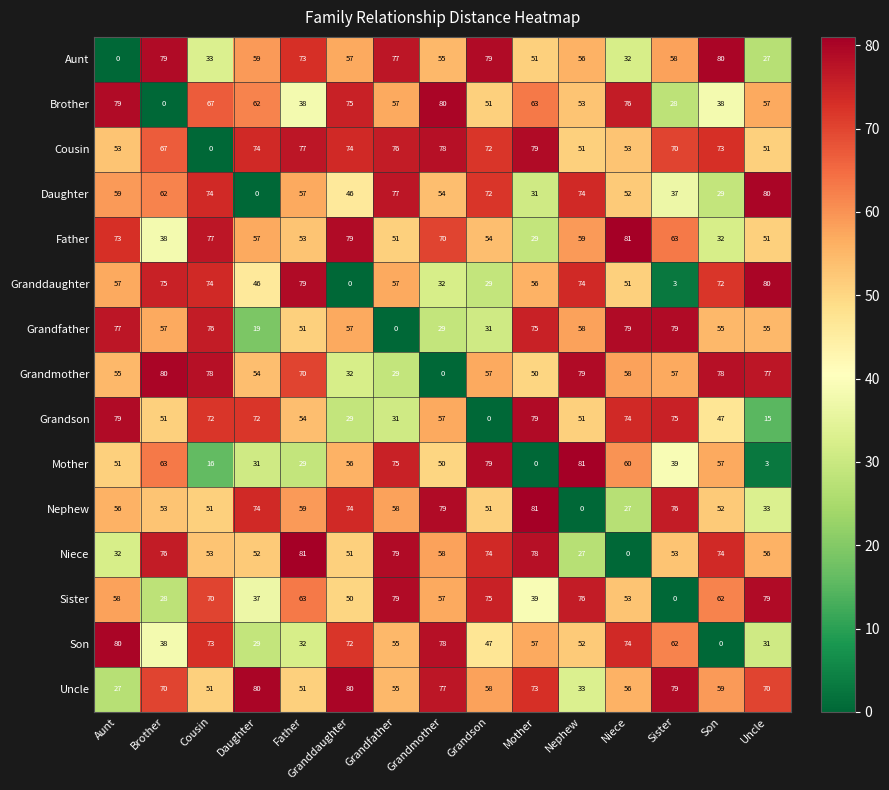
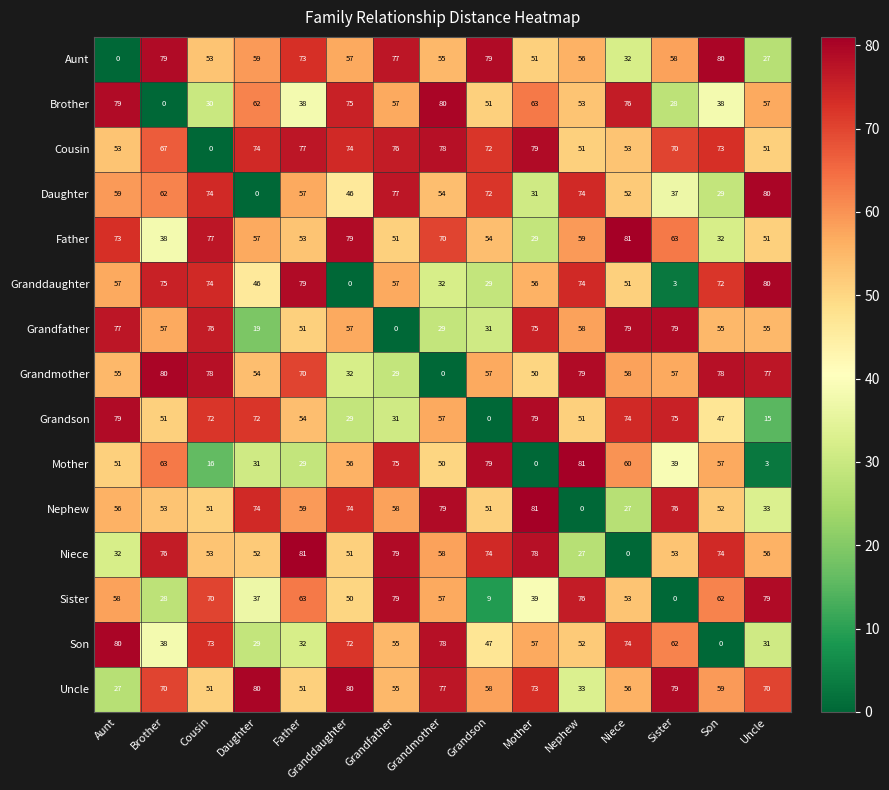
Aunt, Cousin: 33 -> 53
Brother, Cousin: 67 -> 30
Sister, Grandson: 75 -> 9
